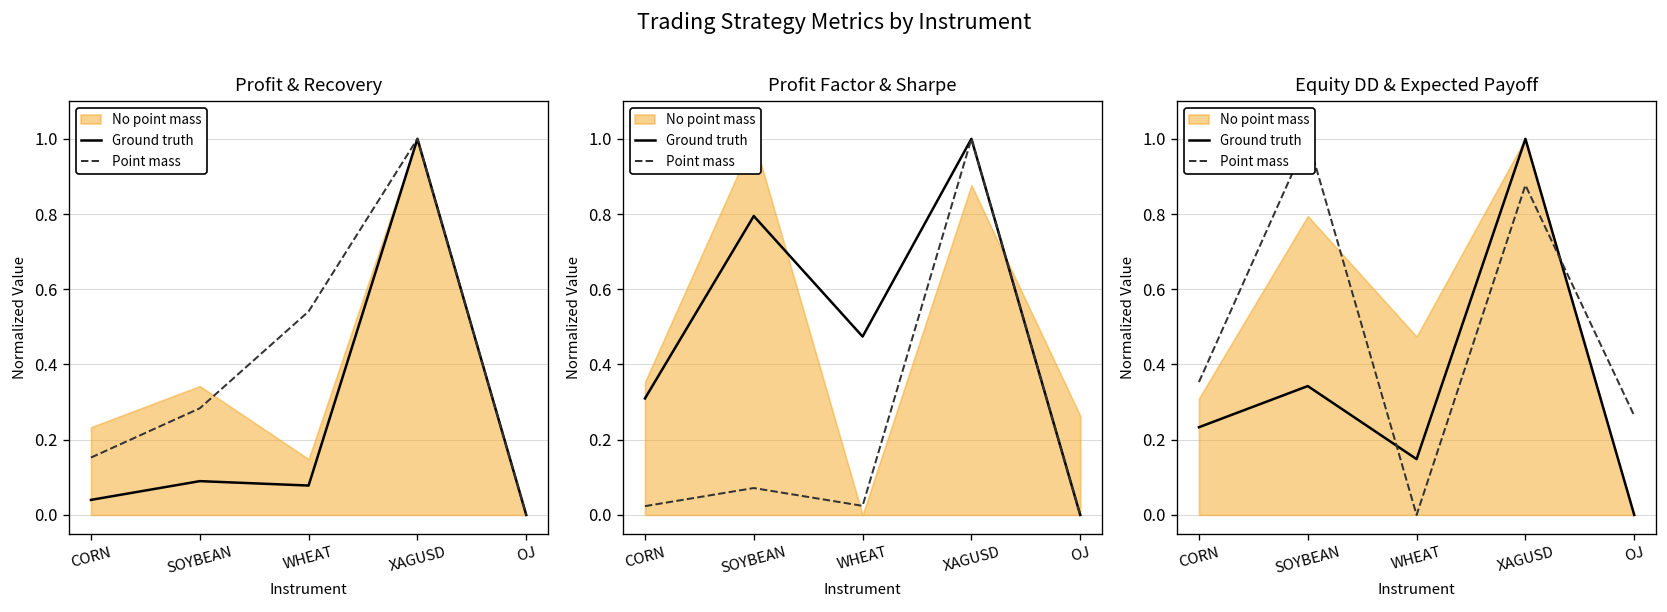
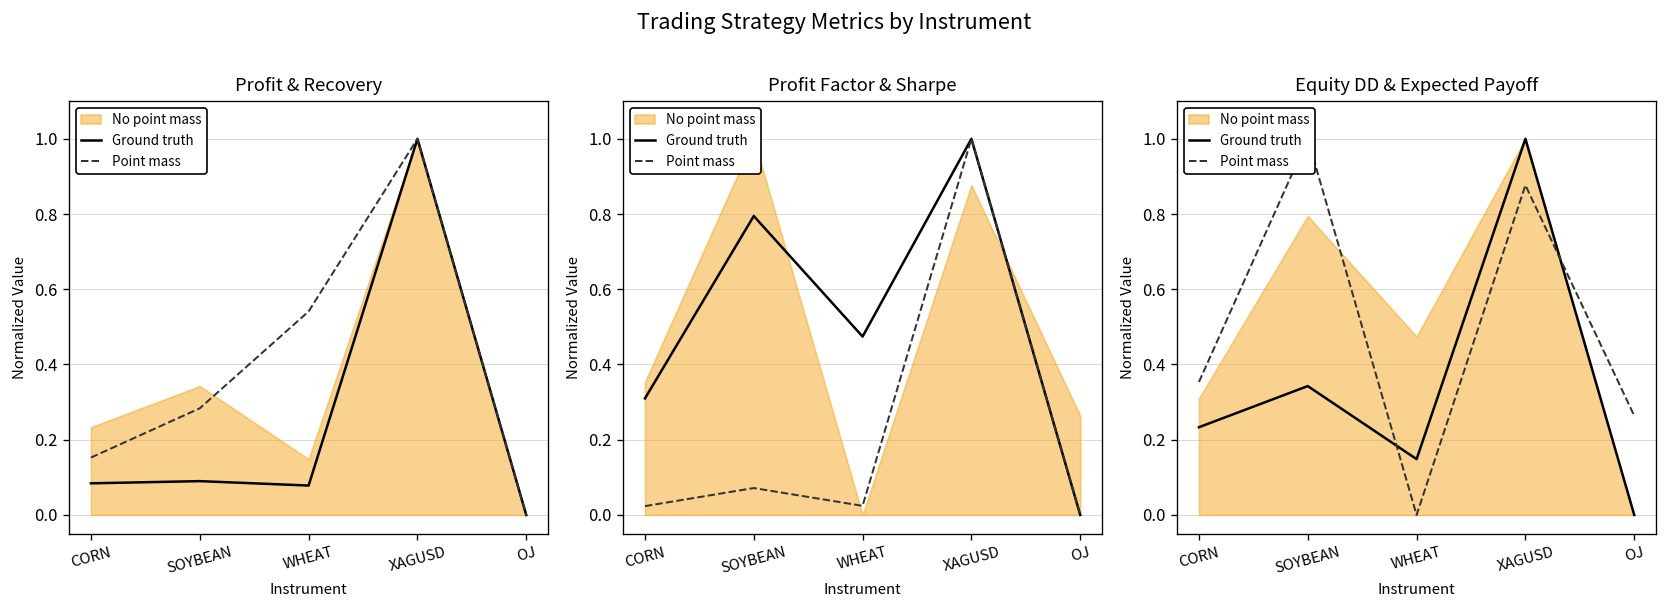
Profit & Recovery, Ground truth, CORN: 0.04 -> 0.08
